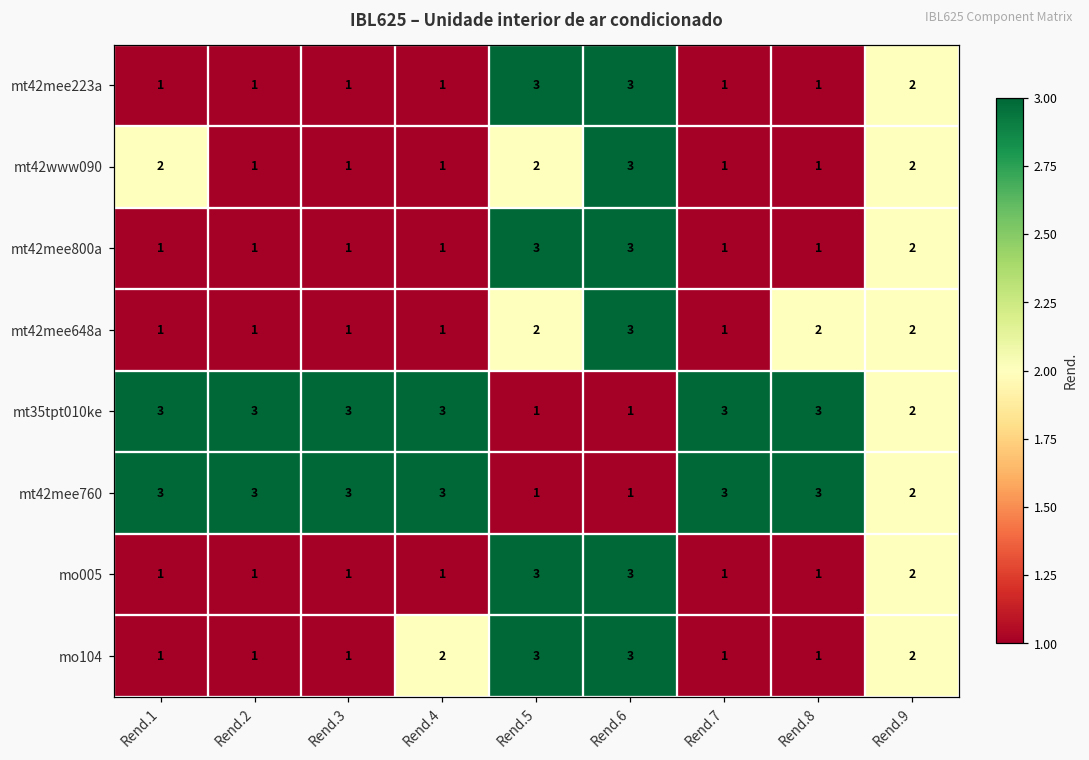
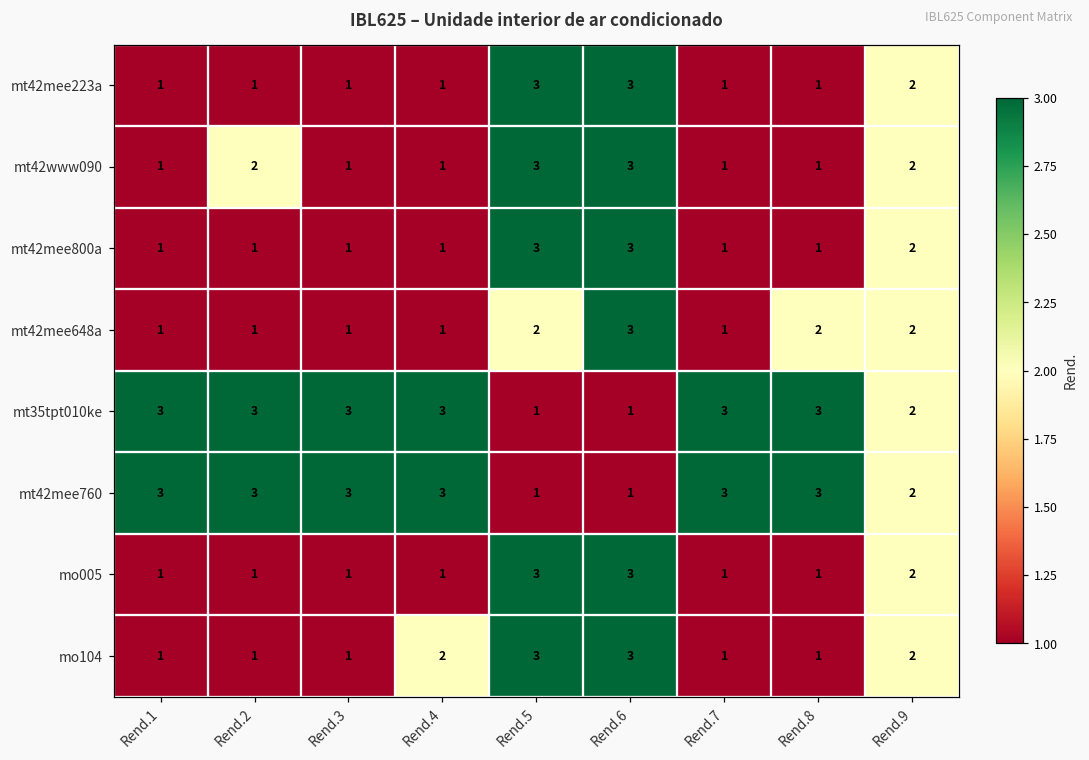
mt42www090, Rend.1: 2 -> 1
mt42www090, Rend.2: 1 -> 2
mt42www090, Rend.5: 2 -> 3
